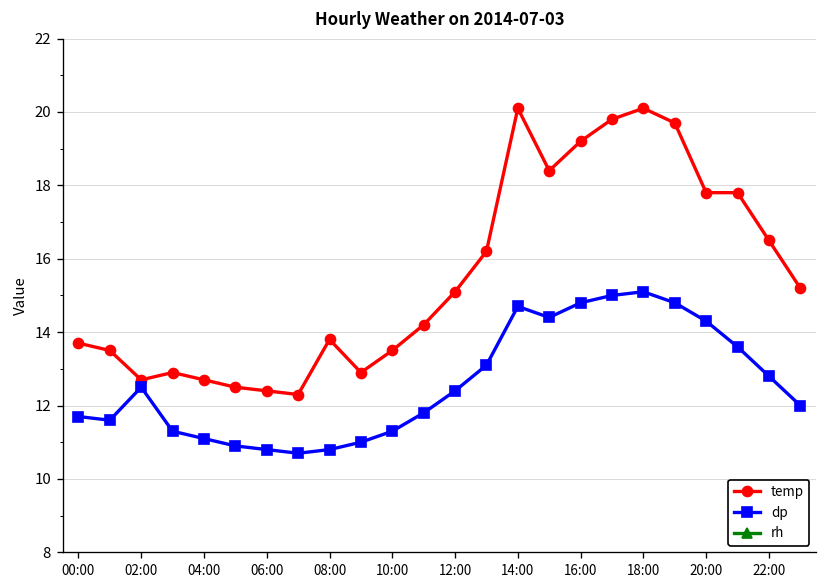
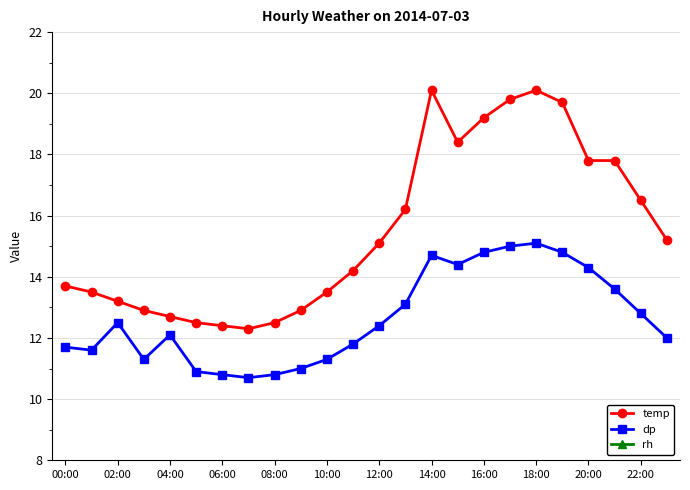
temp, 02:00: 12.7 -> 13.2
dp, 04:00: 11.1 -> 12.1
temp, 08:00: 13.8 -> 12.5
